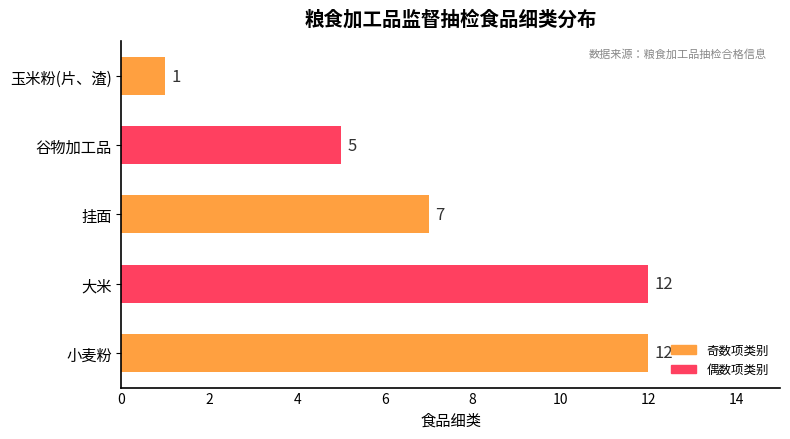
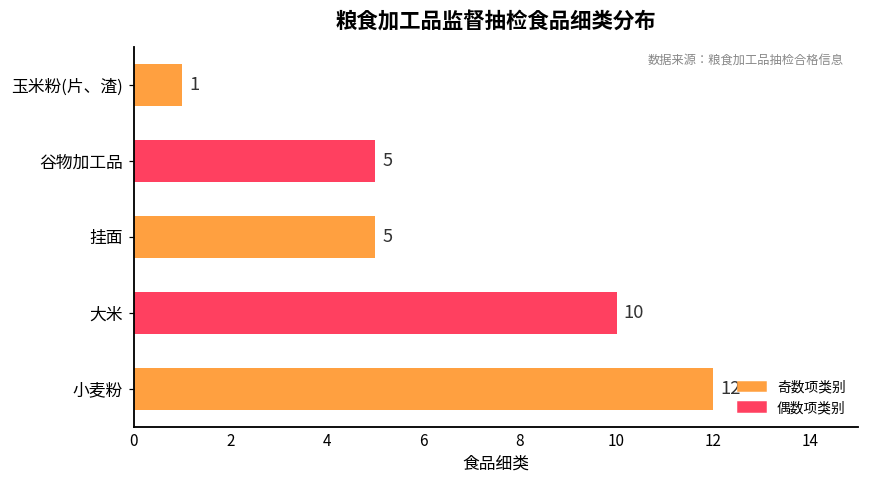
挂面: 7 -> 5
大米: 12 -> 10
